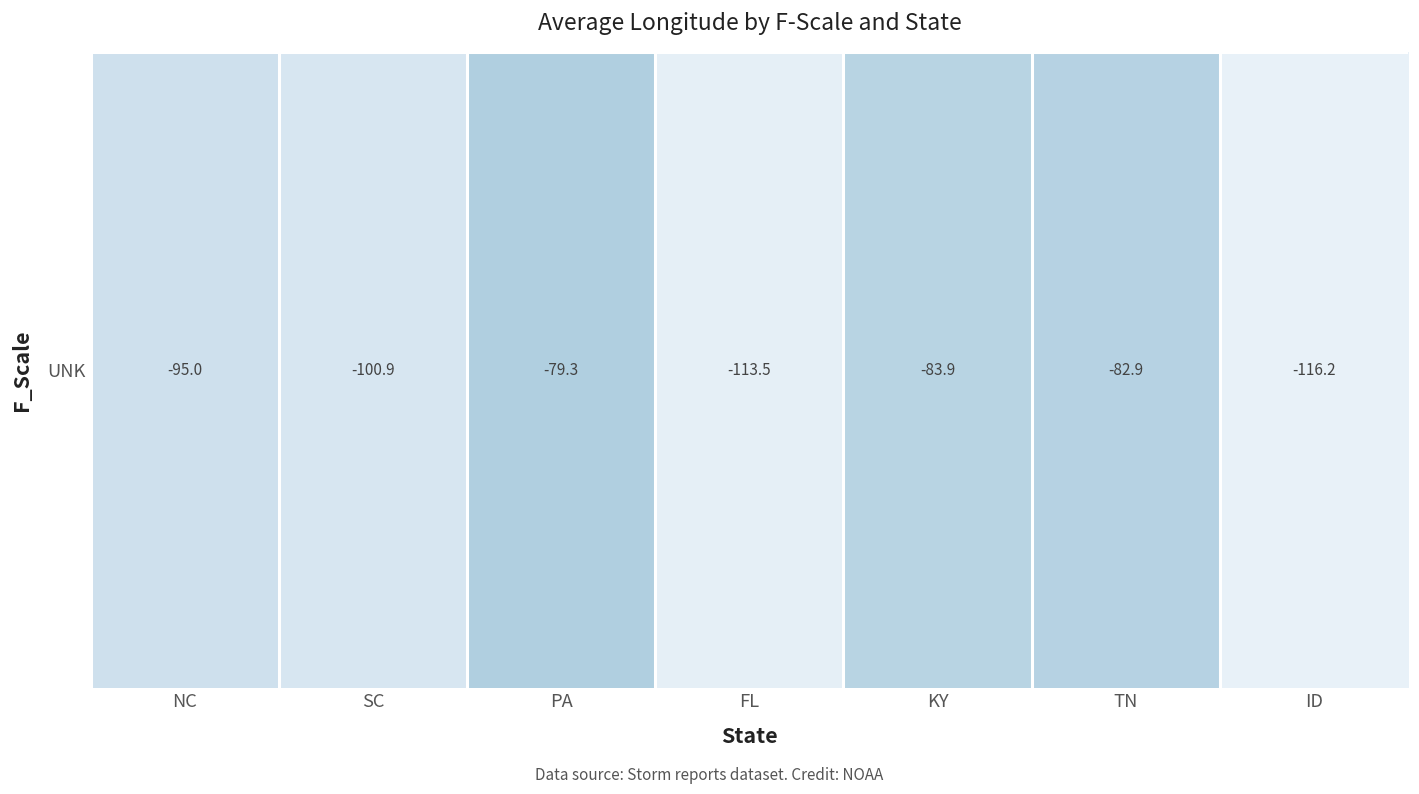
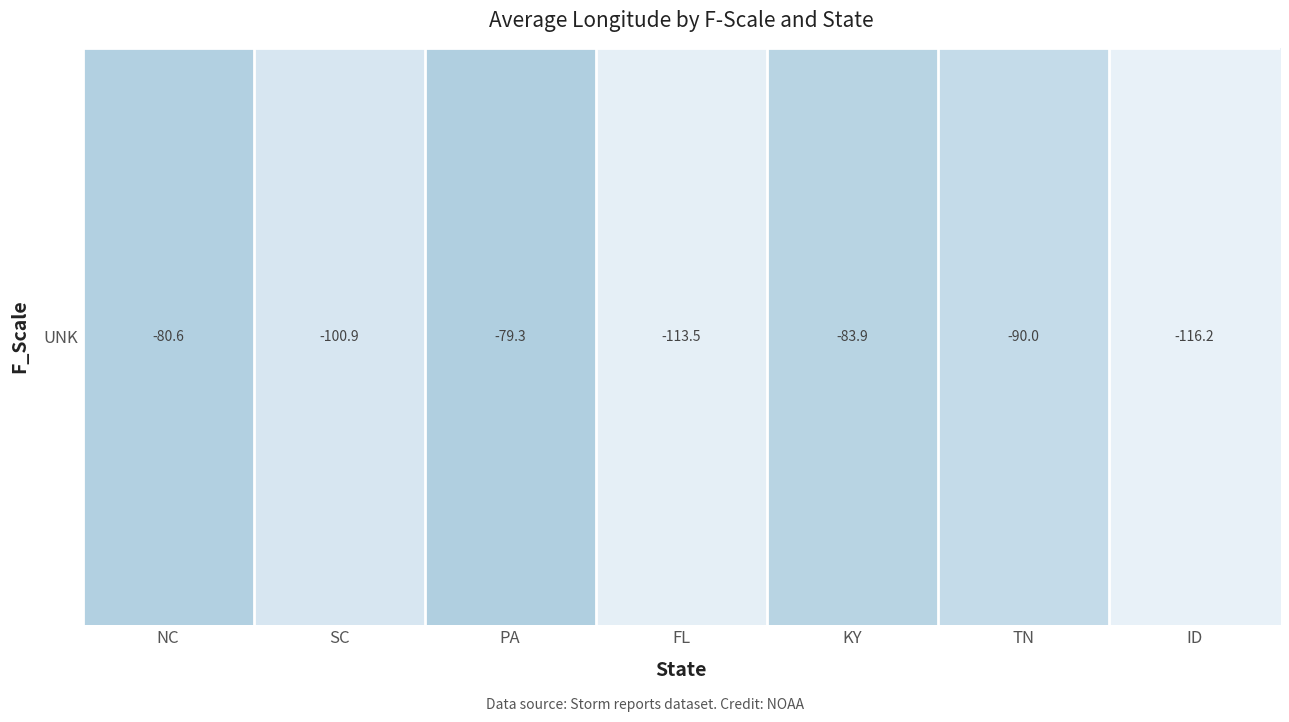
UNK, NC: -95.0 -> -80.6
UNK, TN: -82.9 -> -90.0
